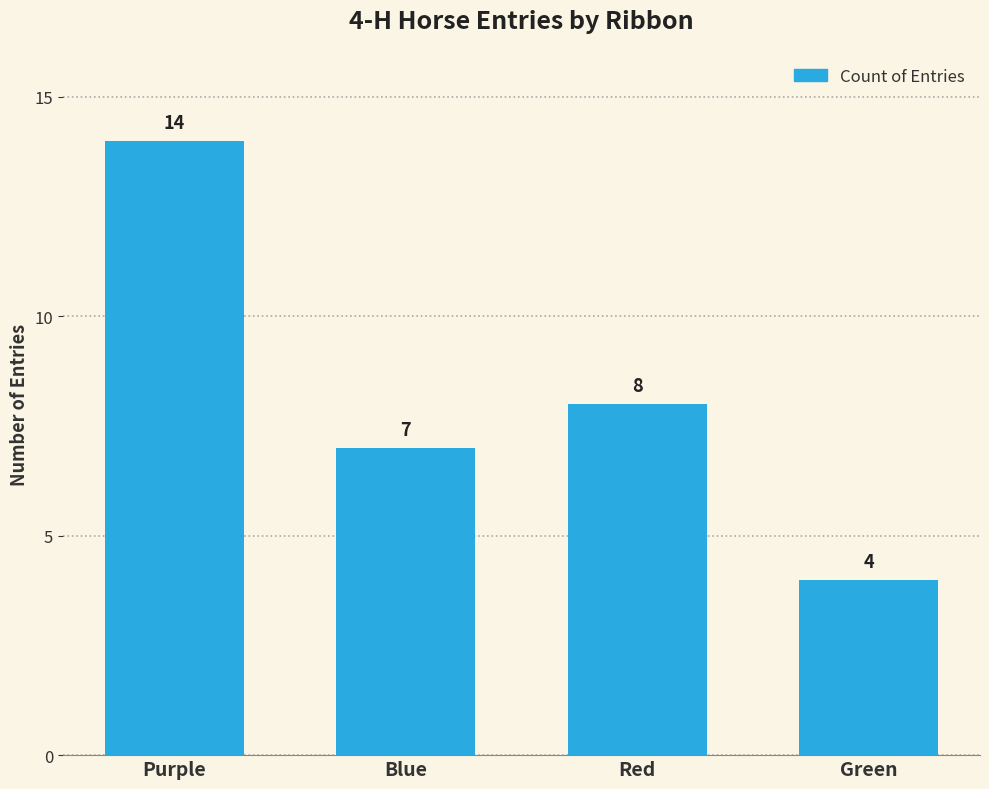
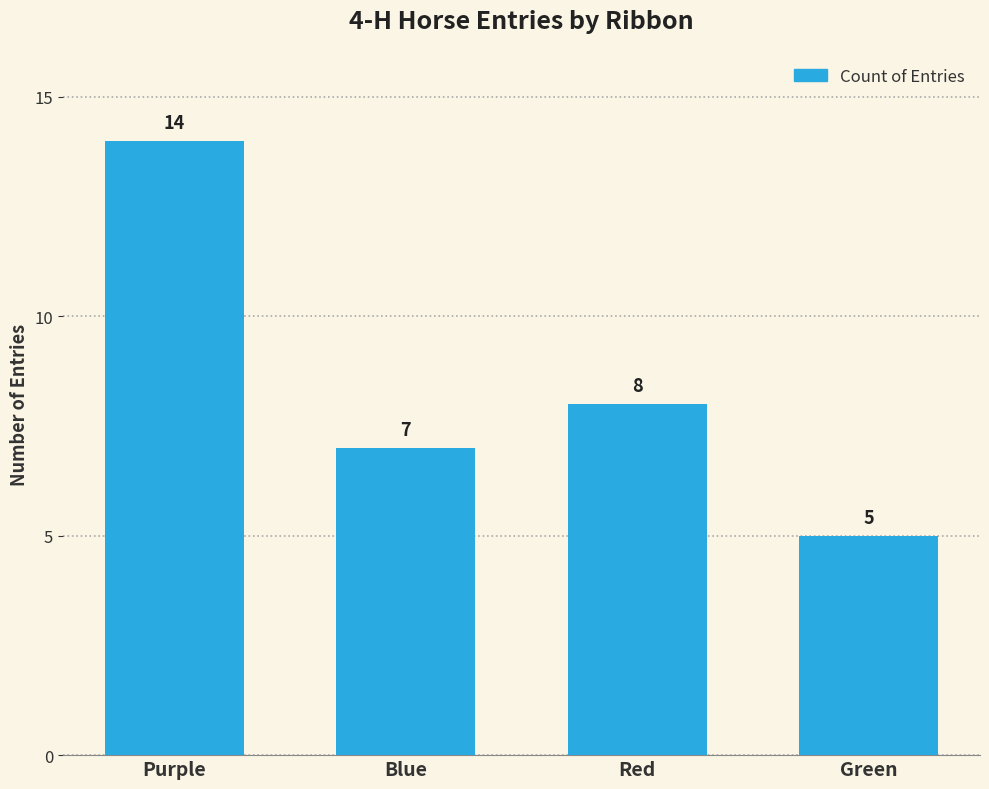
Green: 4 -> 5
